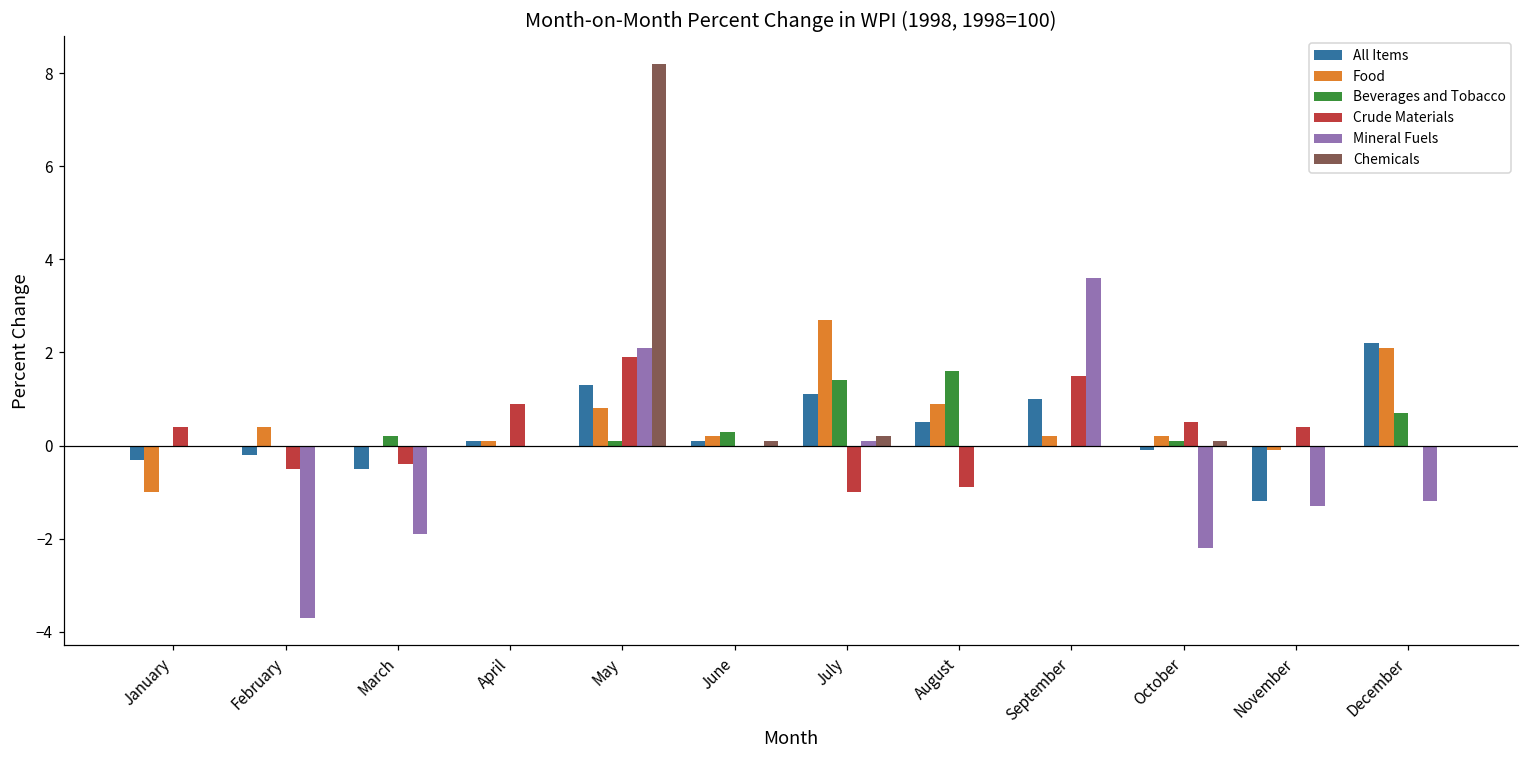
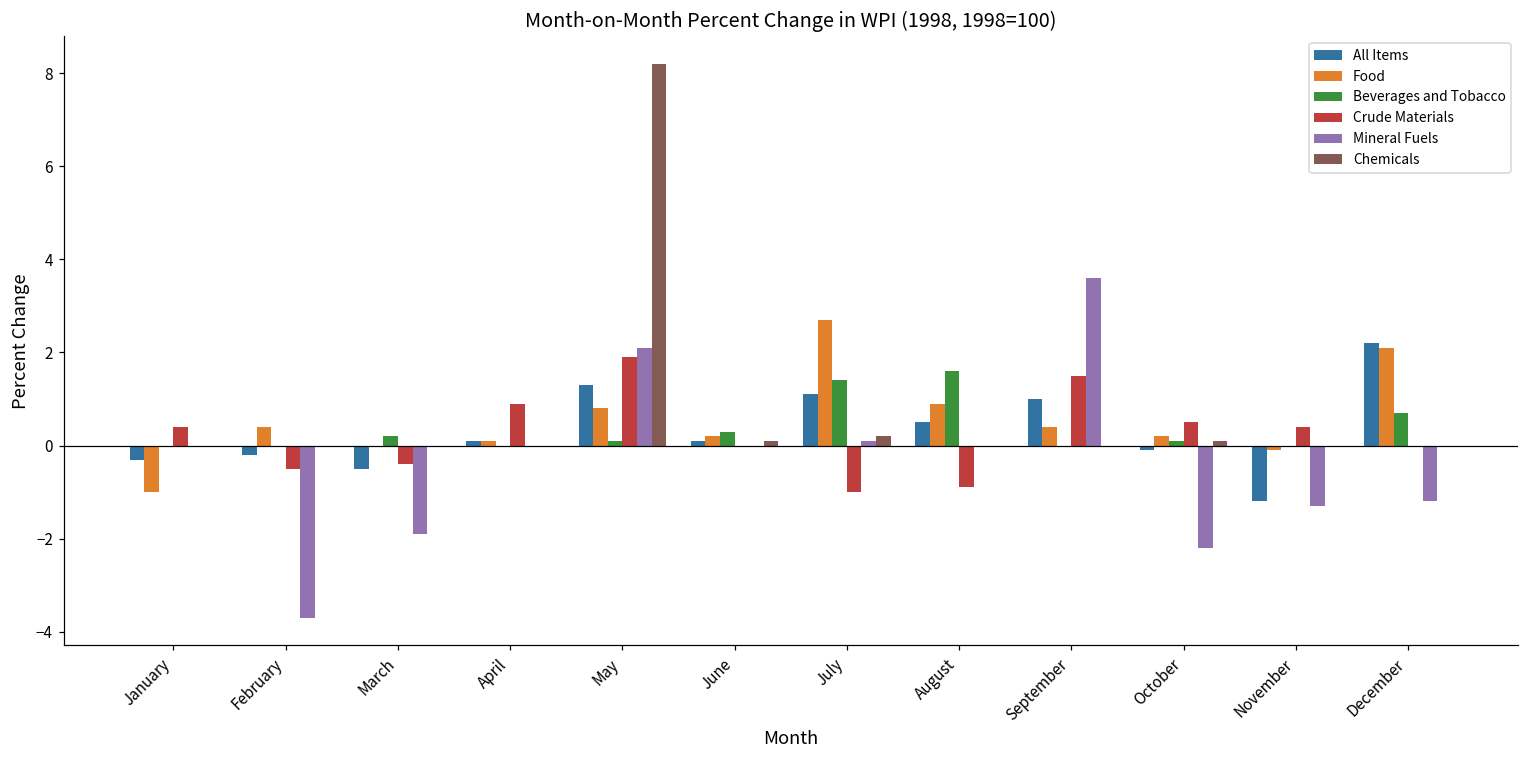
Food, September: 0.2 -> 0.4
